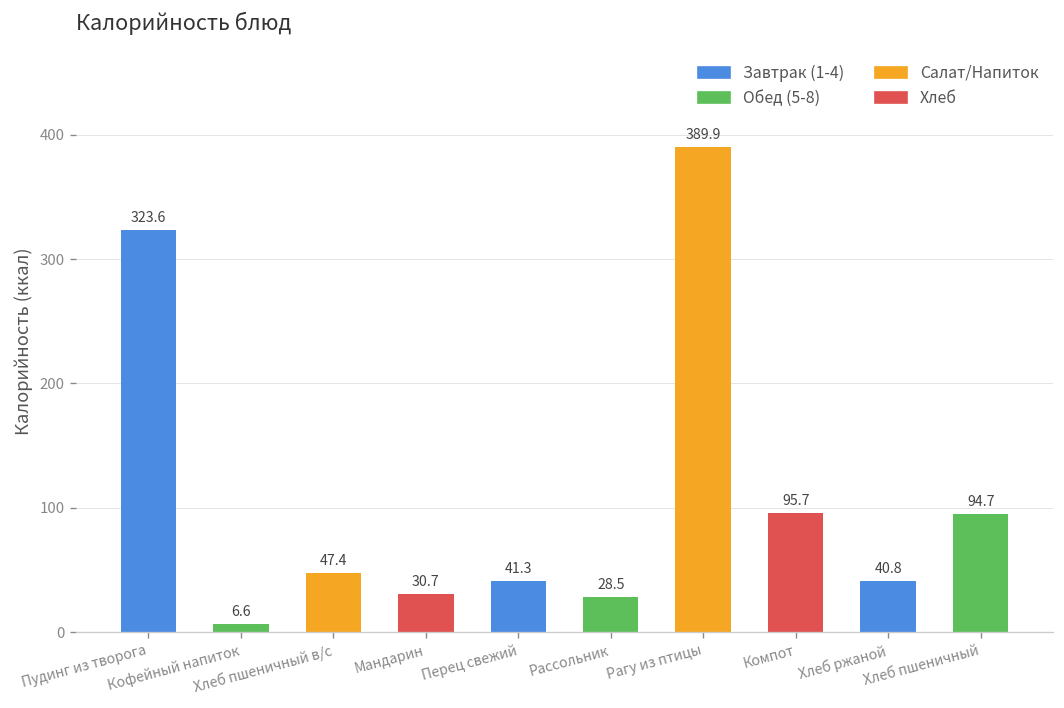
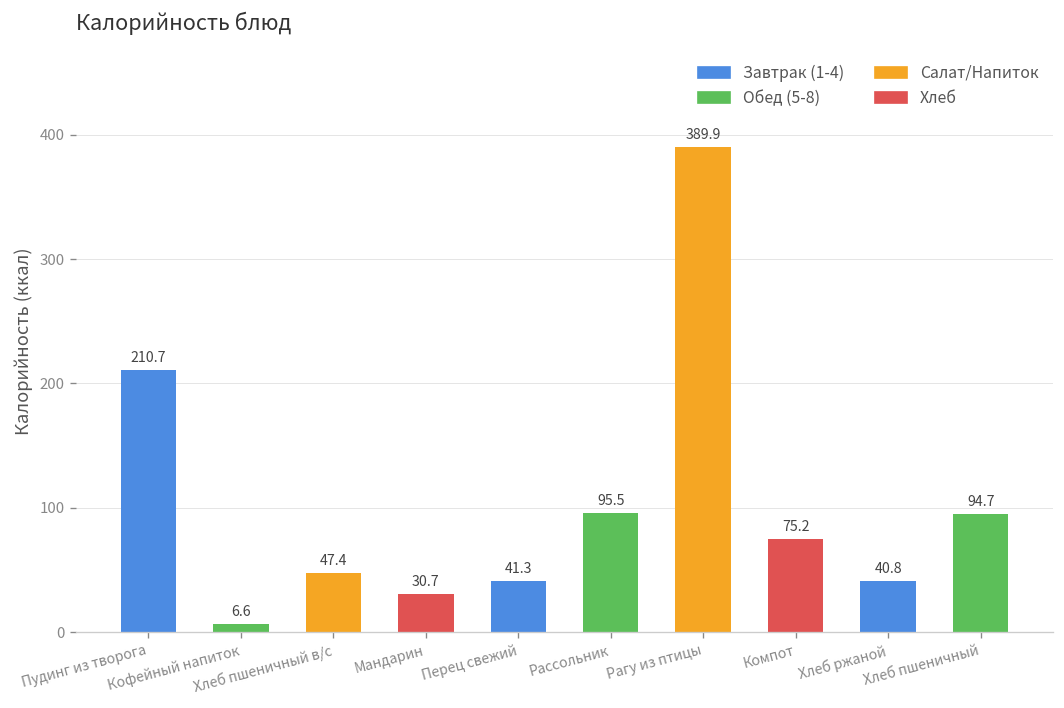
Пудинг из творога: 323.6 -> 210.7
Рассольник: 28.5 -> 95.5
Компот: 95.7 -> 75.2
